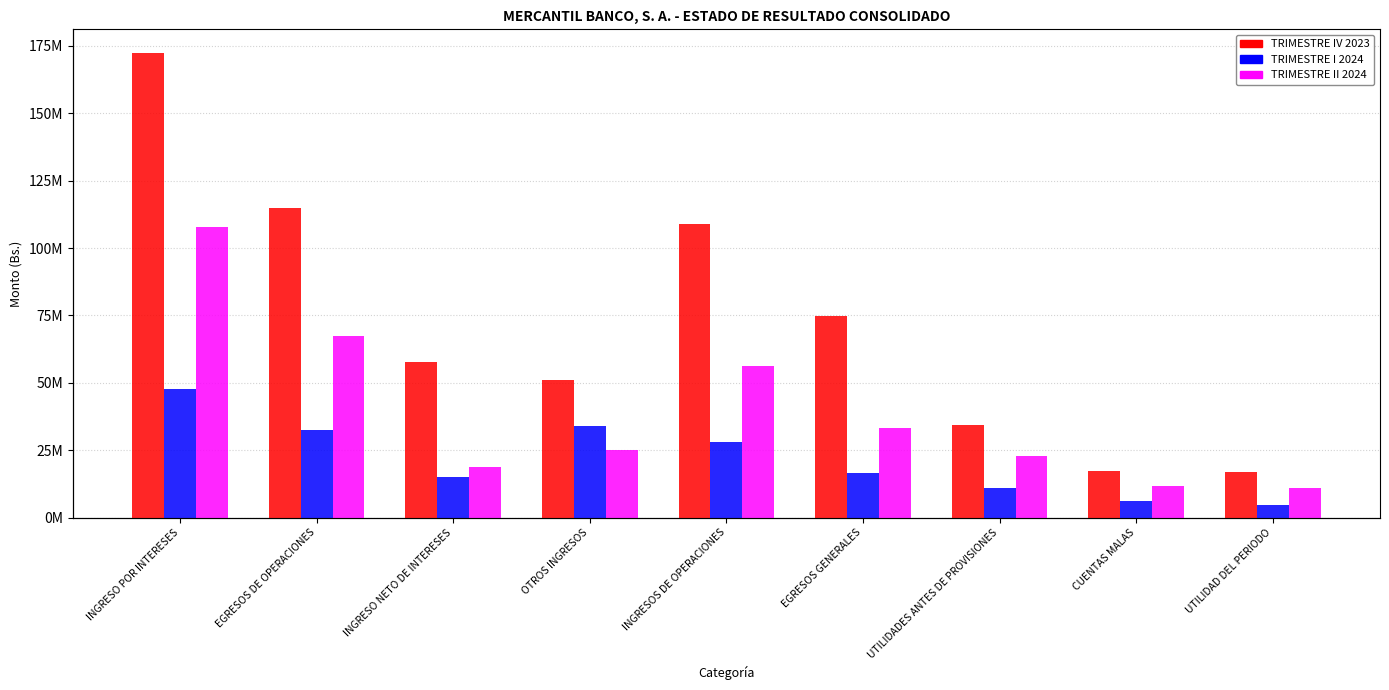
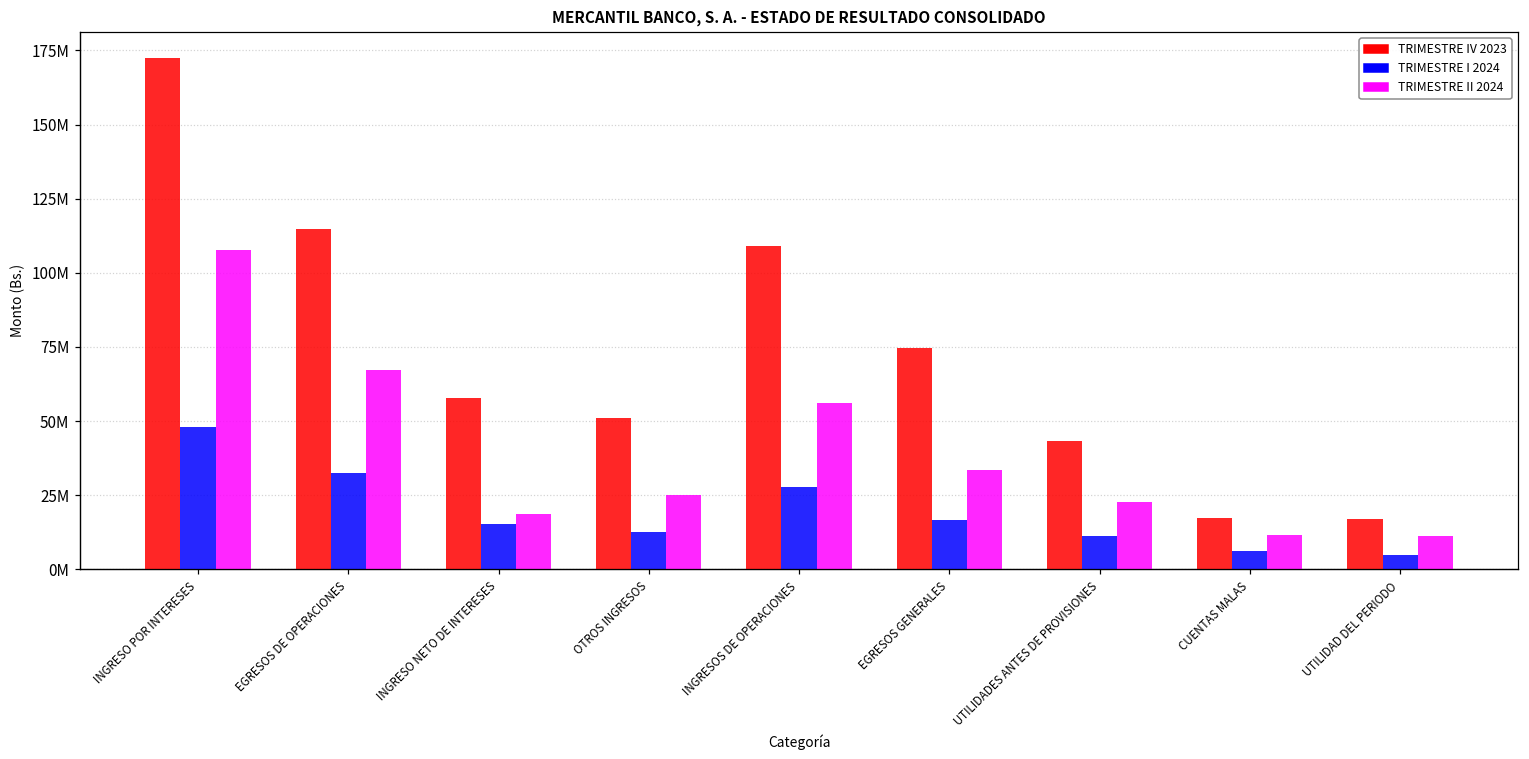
TRIMESTRE I 2024, OTROS INGRESOS: 34000000 -> 13000000
TRIMESTRE IV 2023, UTILIDADES ANTES DE PROVISIONES: 34000000 -> 43000000
